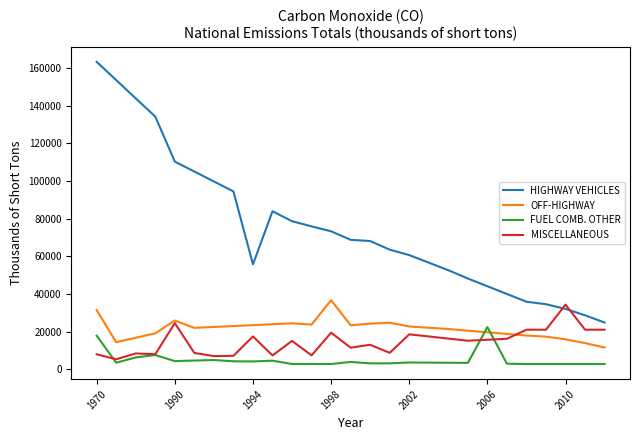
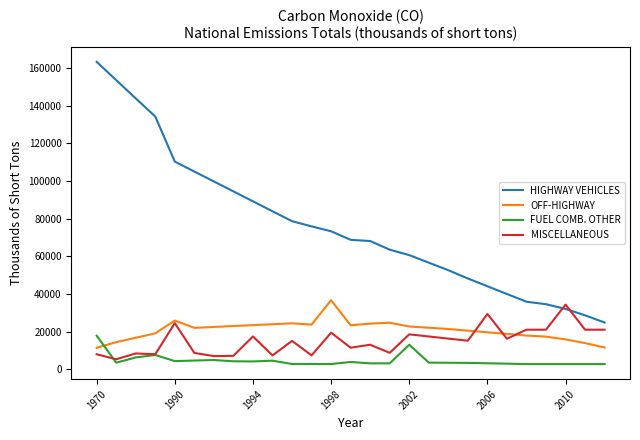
OFF-HIGHWAY, 1970: 31000 -> 11000
HIGHWAY VEHICLES, 1994: 56000 -> 89000
FUEL COMB. OTHER, 2002: 4000 -> 13000
FUEL COMB. OTHER, 2006: 22000 -> 3000
MISCELLANEOUS, 2006: 16000 -> 29000
